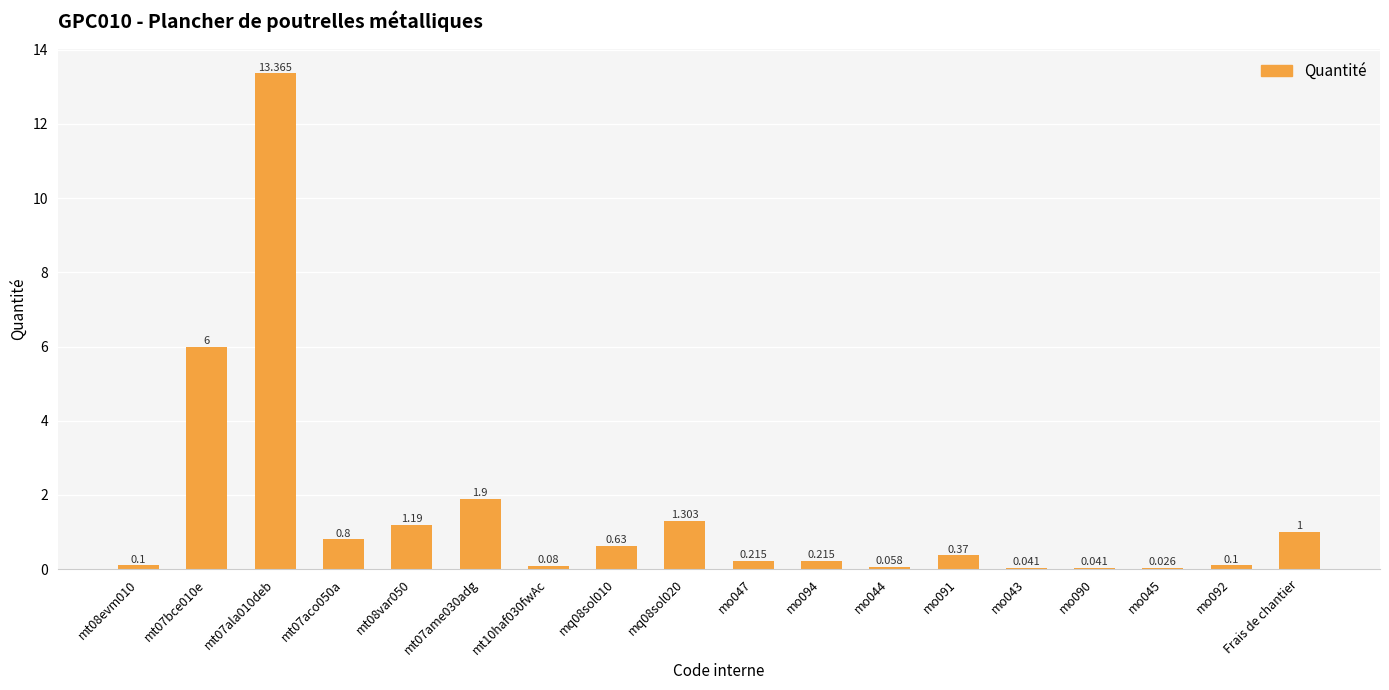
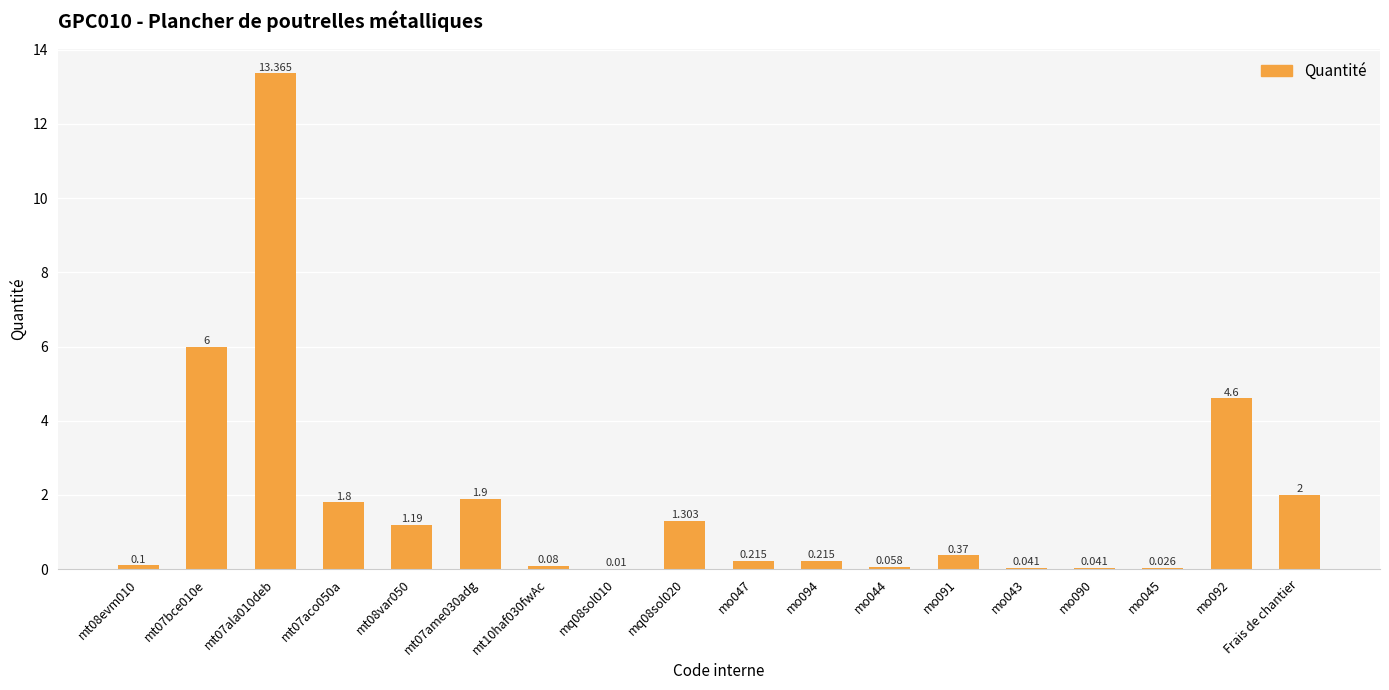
mt07aco050a: 0.8 -> 1.8
mq08sol010: 0.63 -> 0.01
mo092: 0.1 -> 4.6
Frais de chantier: 1 -> 2
